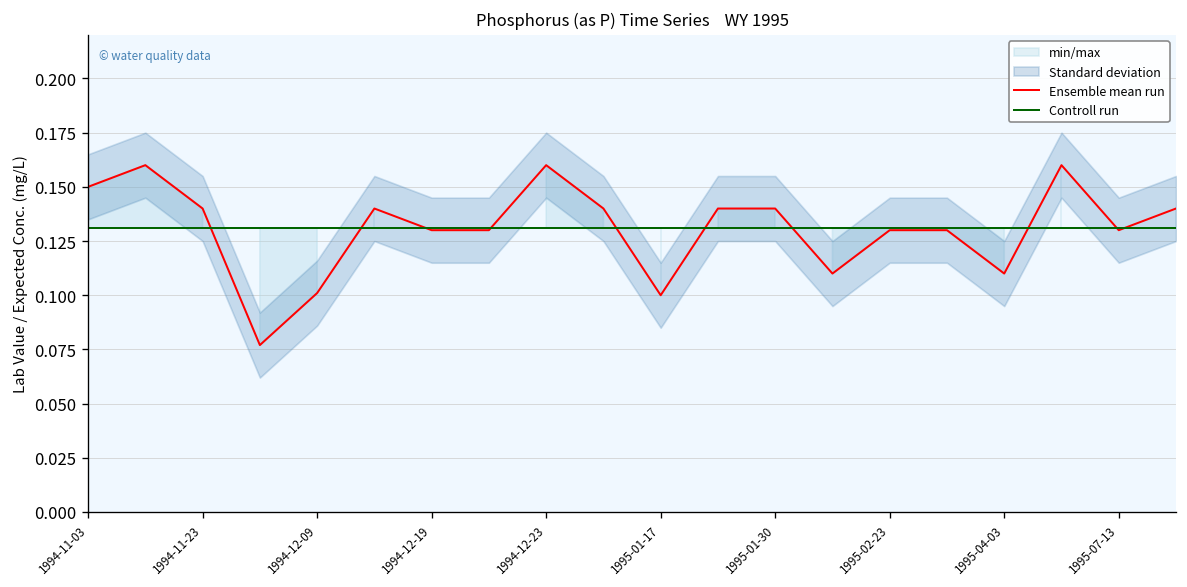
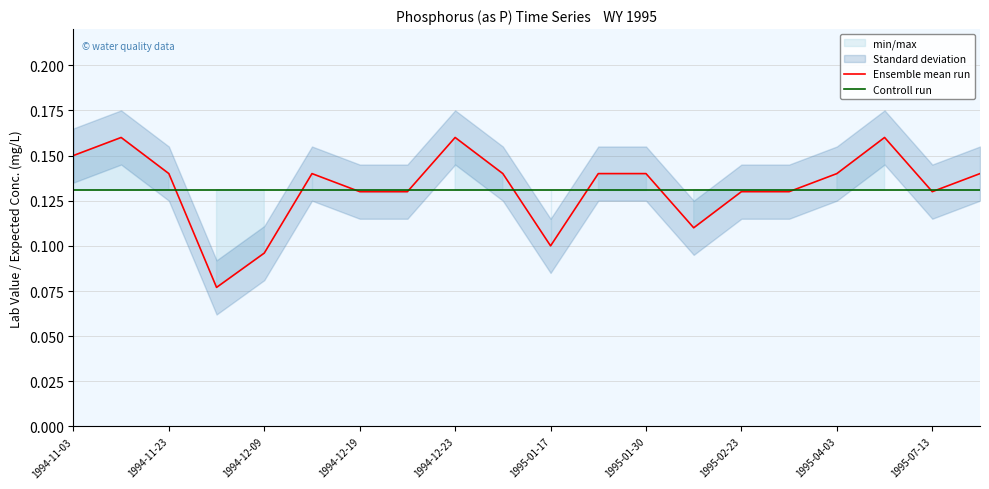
Ensemble mean run, 1994-12-09: 0.101 -> 0.096
Ensemble mean run, 1995-04-03: 0.11 -> 0.14
